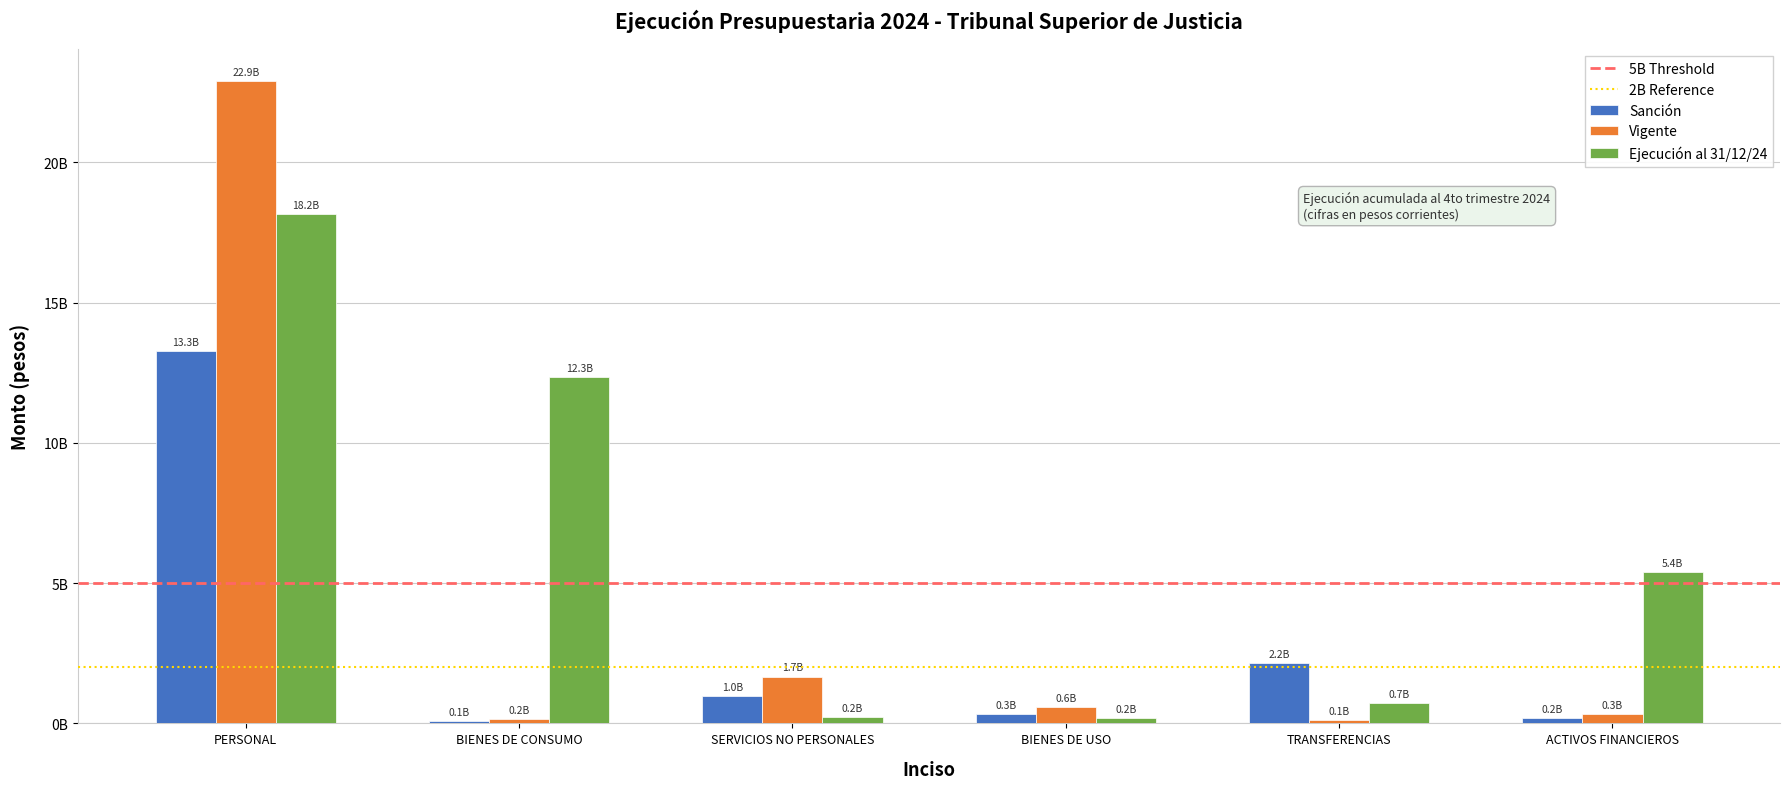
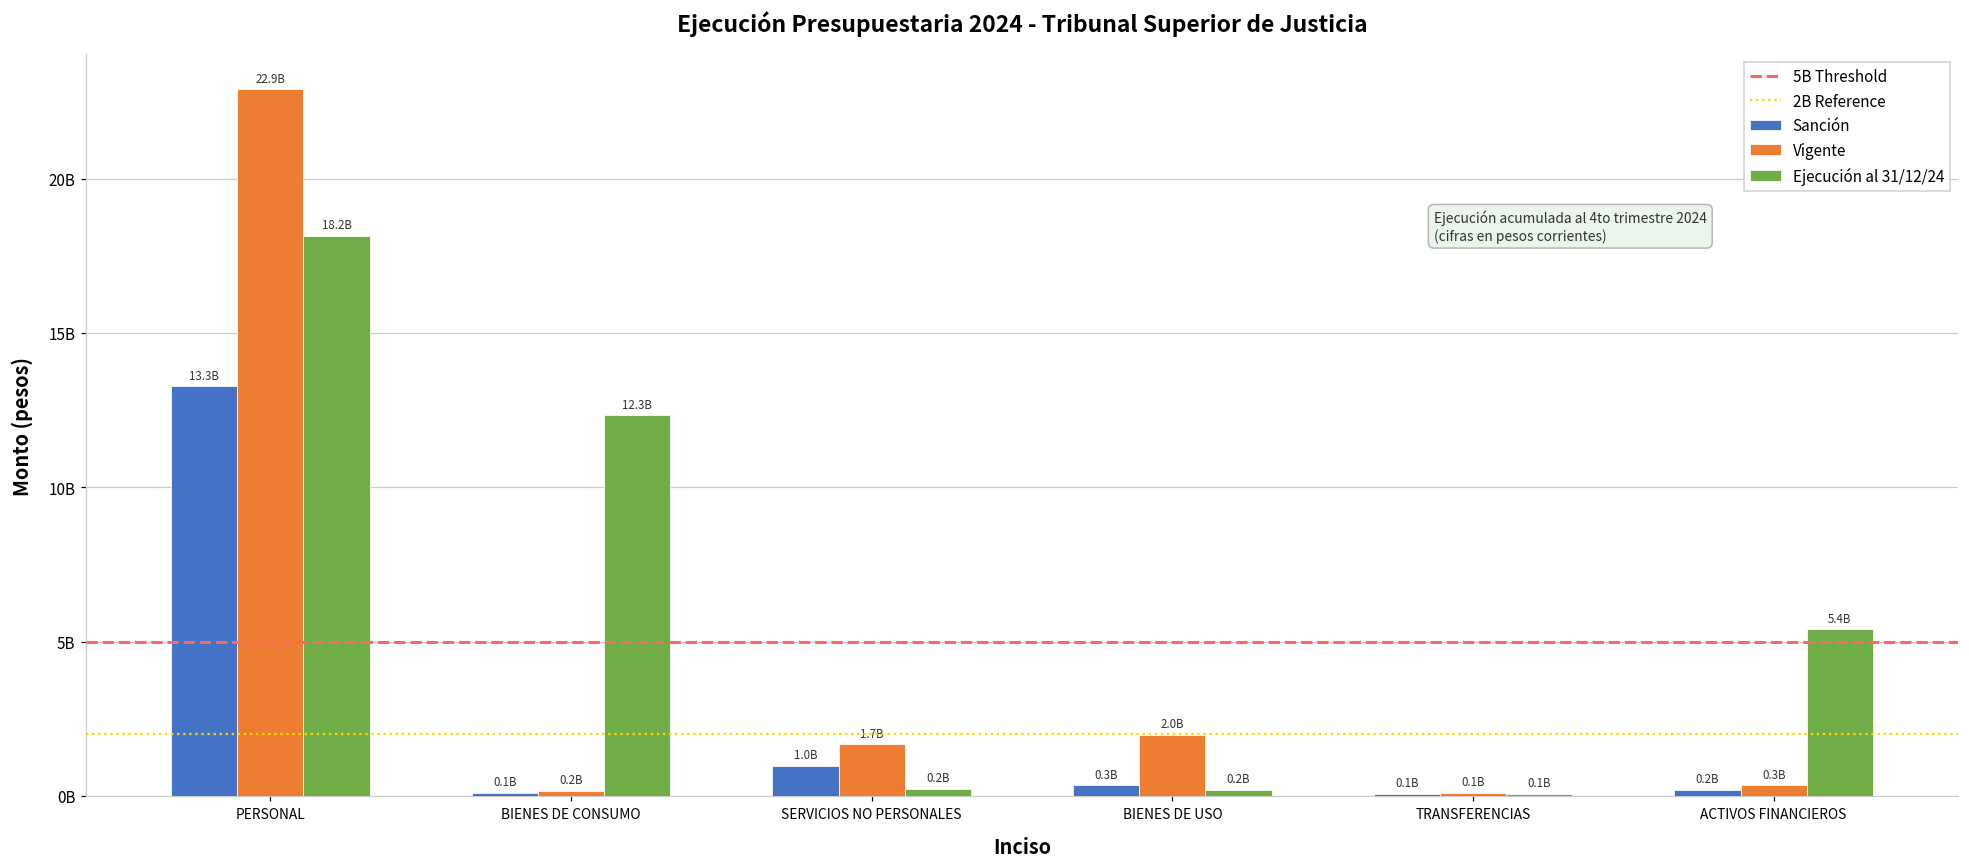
Vigente, BIENES DE USO: 0.6B -> 2.0B
Sanción, TRANSFERENCIAS: 2.2B -> 0.1B
Ejecución al 31/12/24, TRANSFERENCIAS: 0.7B -> 0.1B
